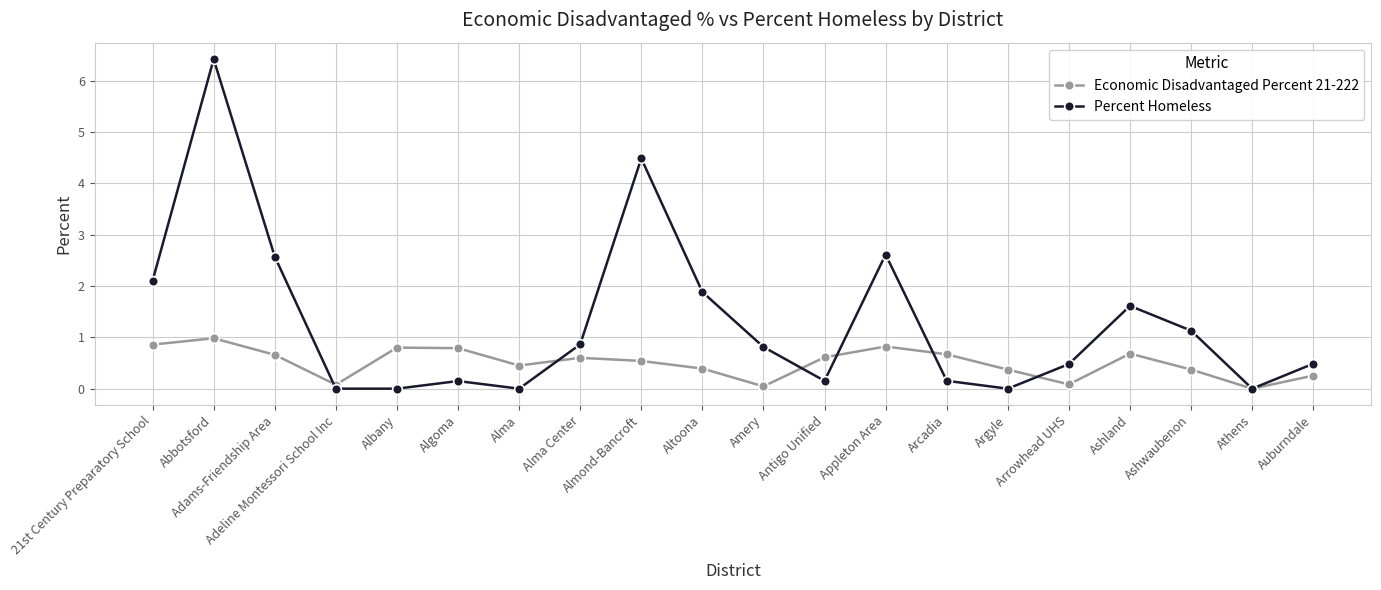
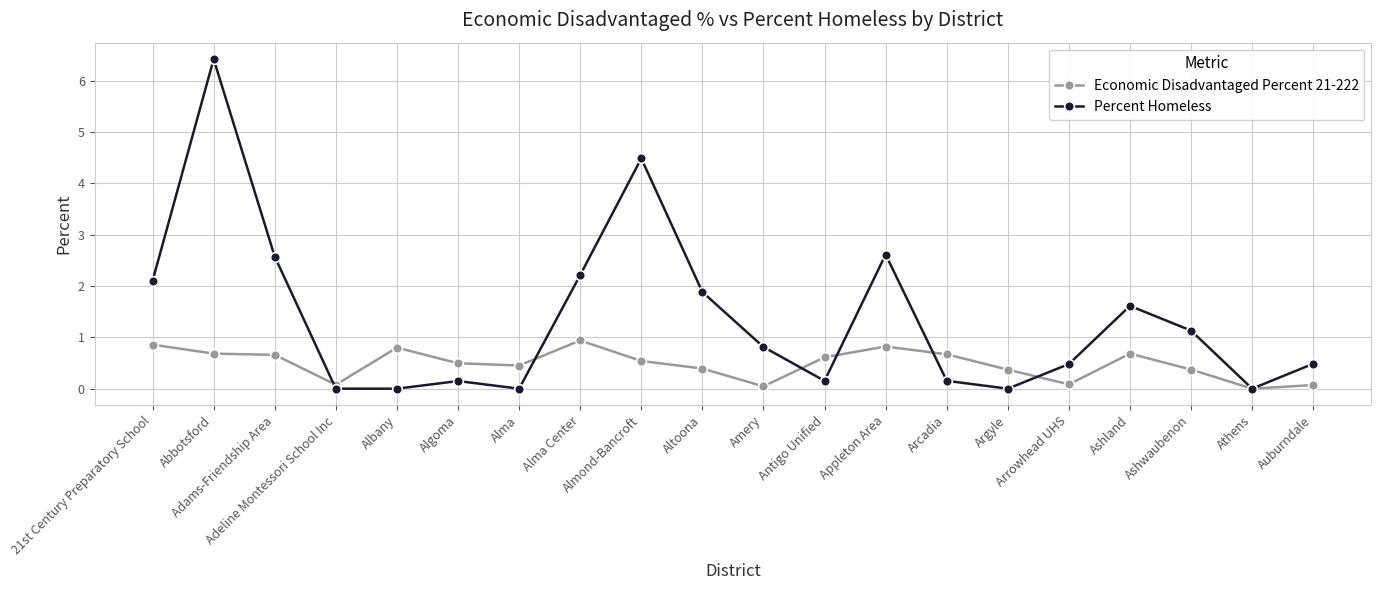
Economic Disadvantaged Percent 21-222, Abbotsford: 1.0 -> 0.7
Economic Disadvantaged Percent 21-222, Algoma: 0.8 -> 0.5
Economic Disadvantaged Percent 21-222, Alma Center: 0.6 -> 0.9
Percent Homeless, Alma Center: 0.9 -> 2.2
Economic Disadvantaged Percent 21-222, Auburndale: 0.3 -> 0.1
